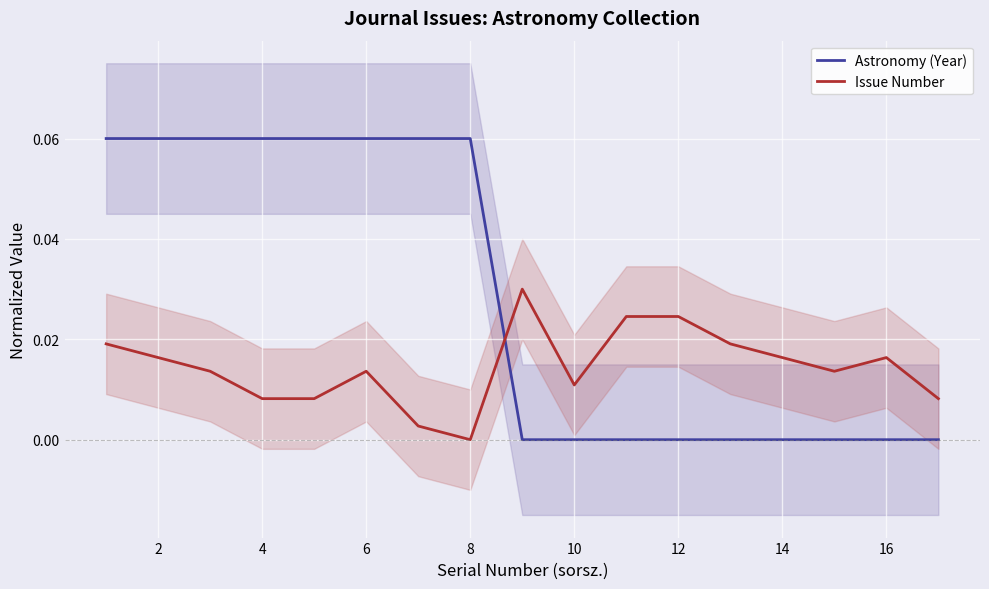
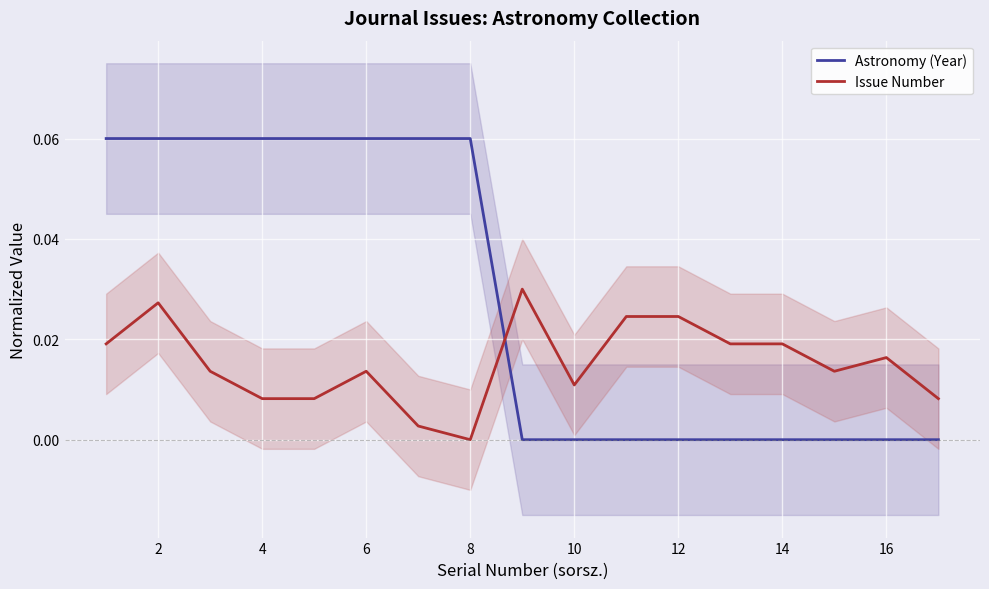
Issue Number, 2: 0.016 -> 0.027
Issue Number, 14: 0.016 -> 0.019
